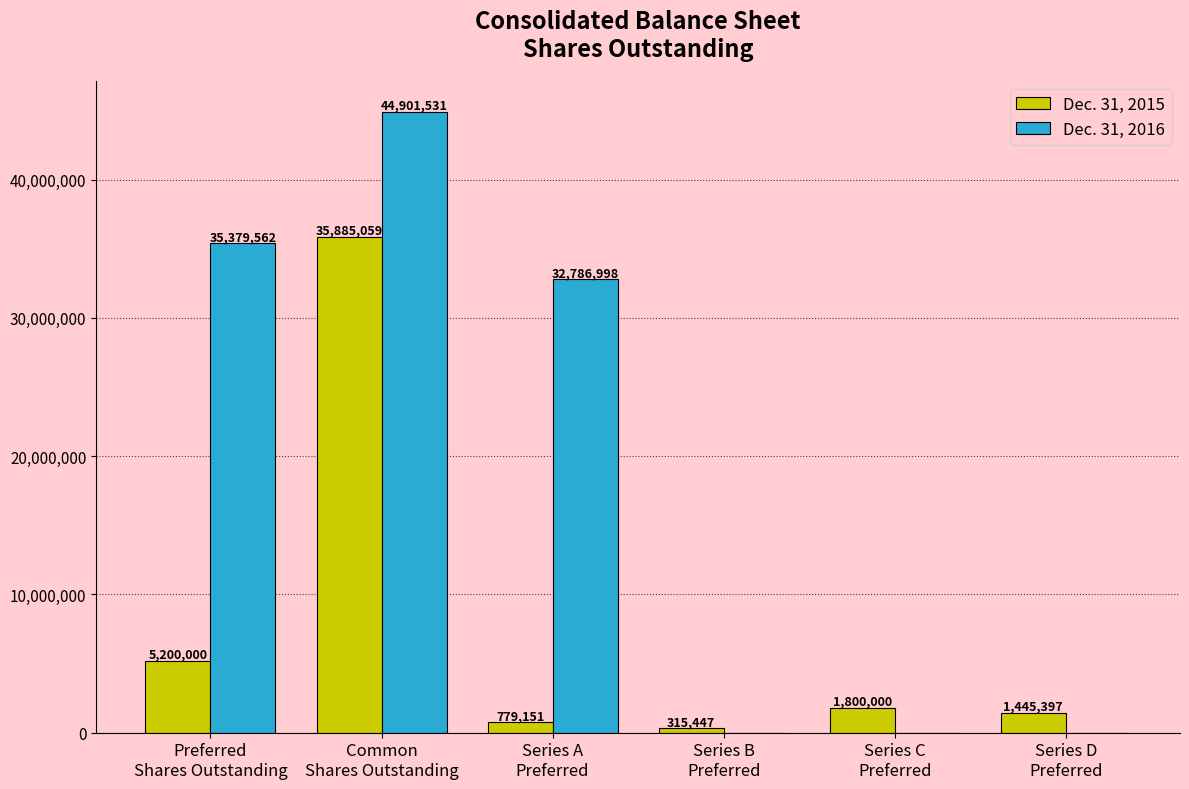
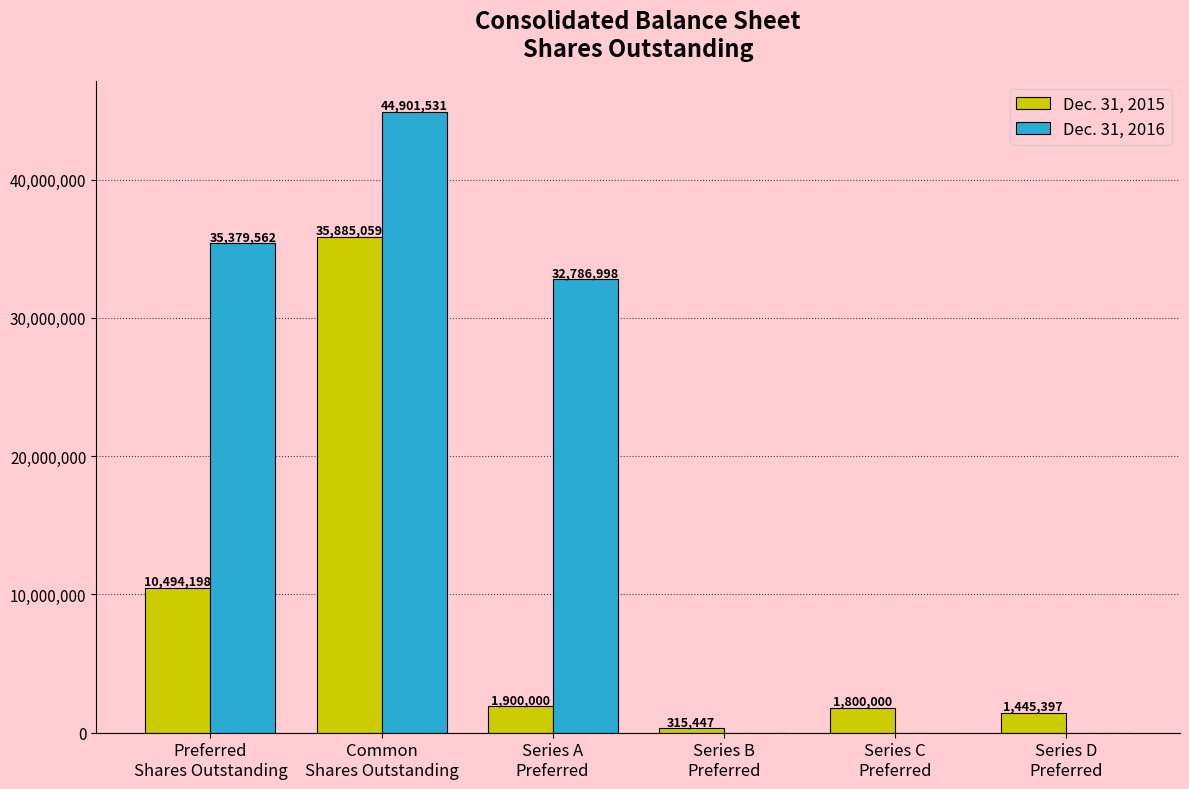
Dec. 31, 2015, Preferred Shares Outstanding: 5,200,000 -> 10,494,198
Dec. 31, 2015, Series A Preferred: 779,151 -> 1,900,000
